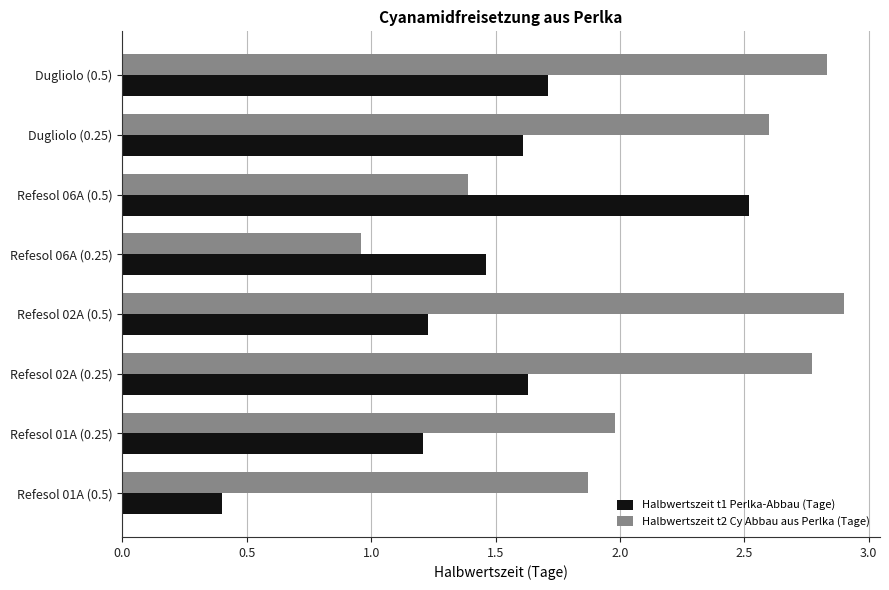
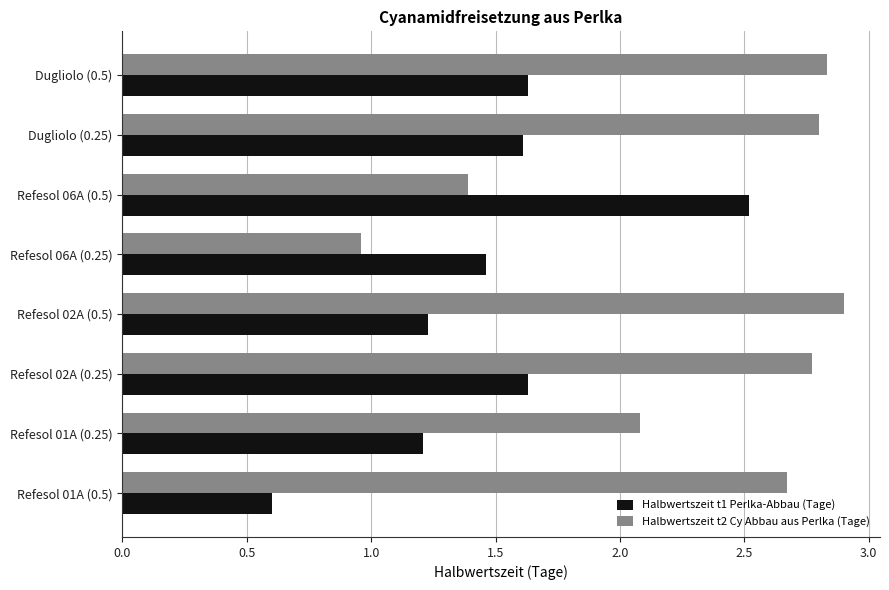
Halbwertszeit t1 Perlka-Abbau (Tage), Dugliolo (0.5): 1.71 -> 1.63
Halbwertszeit t2 Cy Abbau aus Perlka (Tage), Dugliolo (0.25): 2.6 -> 2.8
Halbwertszeit t2 Cy Abbau aus Perlka (Tage), Refesol 01A (0.25): 1.98 -> 2.08
Halbwertszeit t2 Cy Abbau aus Perlka (Tage), Refesol 01A (0.5): 1.87 -> 2.67
Halbwertszeit t1 Perlka-Abbau (Tage), Refesol 01A (0.5): 0.4 -> 0.6
